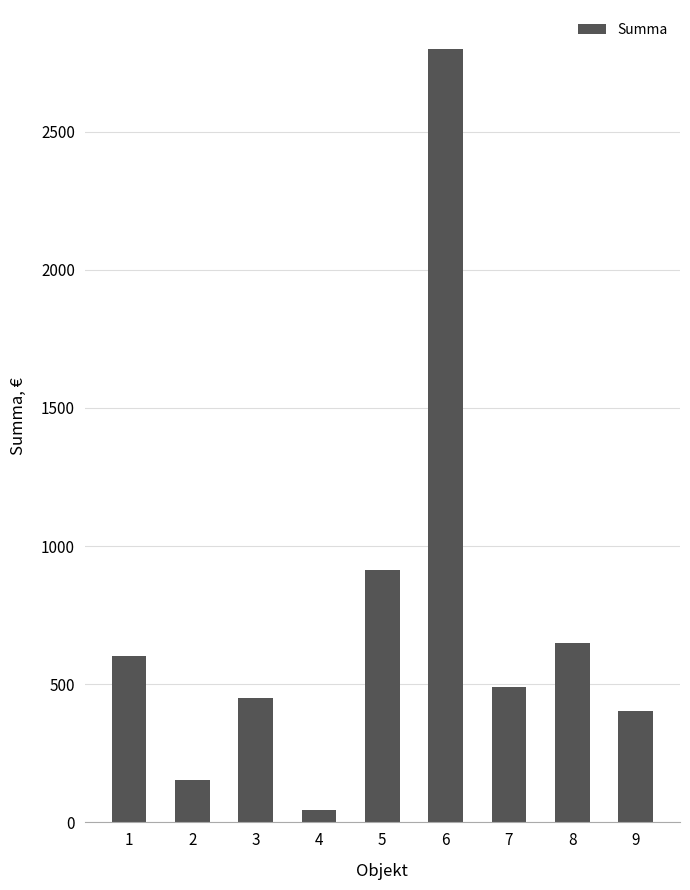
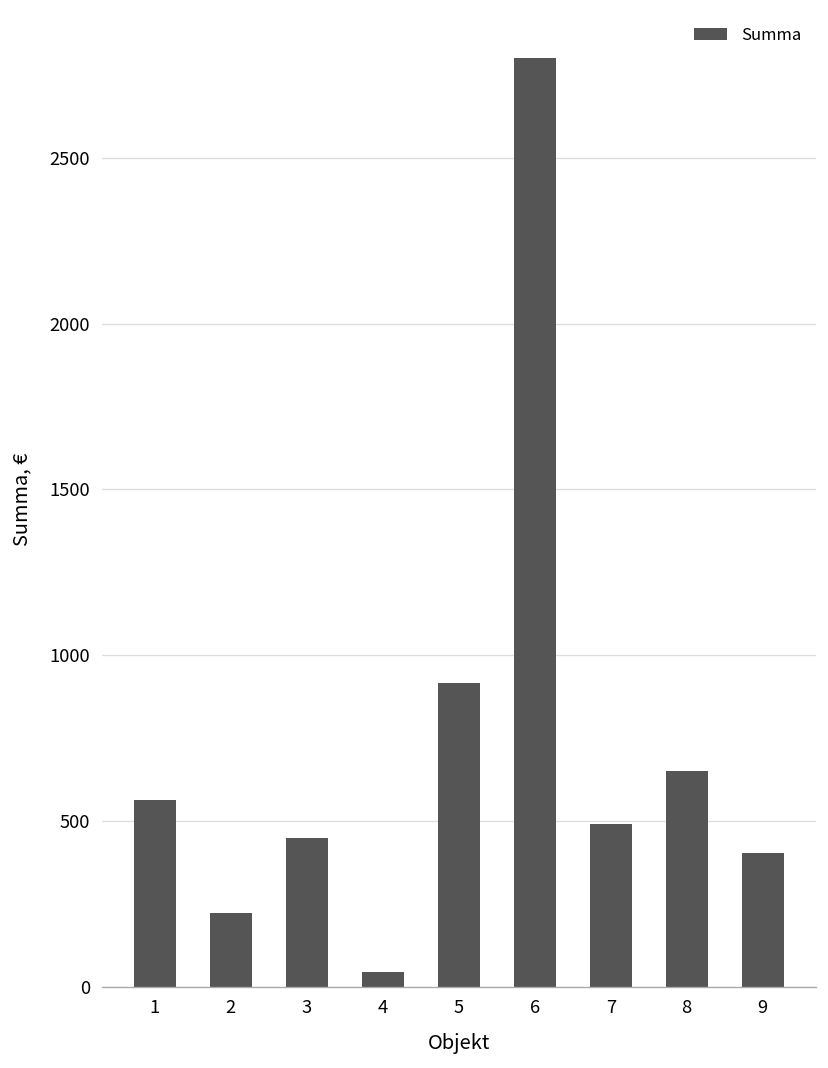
1: 600 -> 560
2: 150 -> 220
